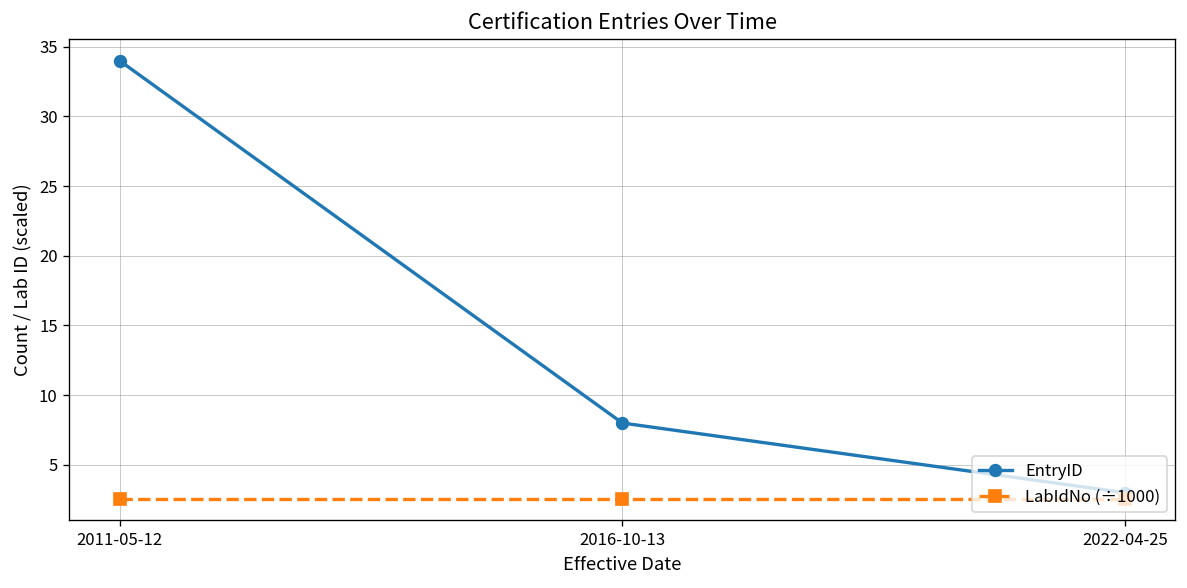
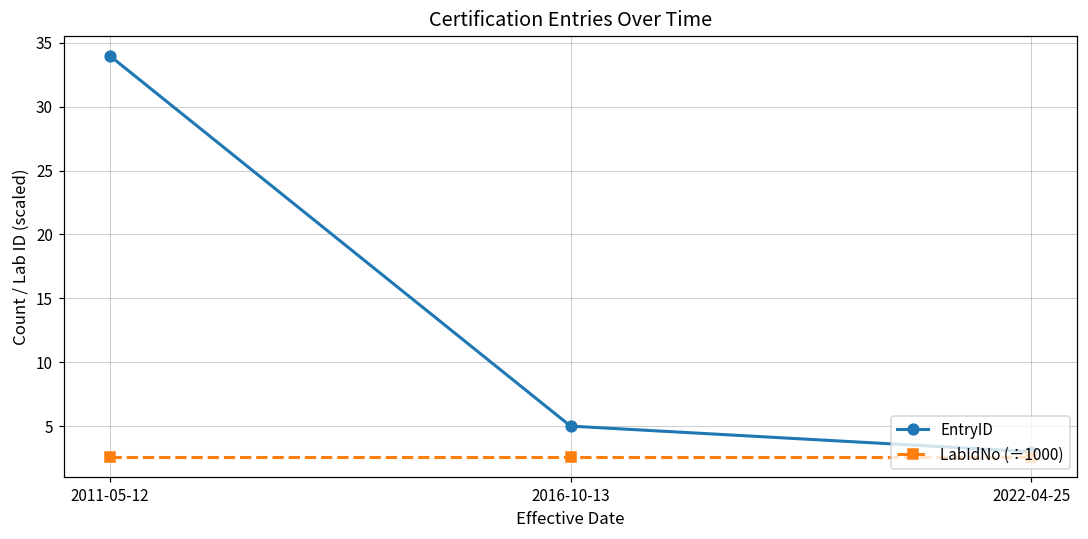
EntryID, 2016-10-13: 8 -> 5
